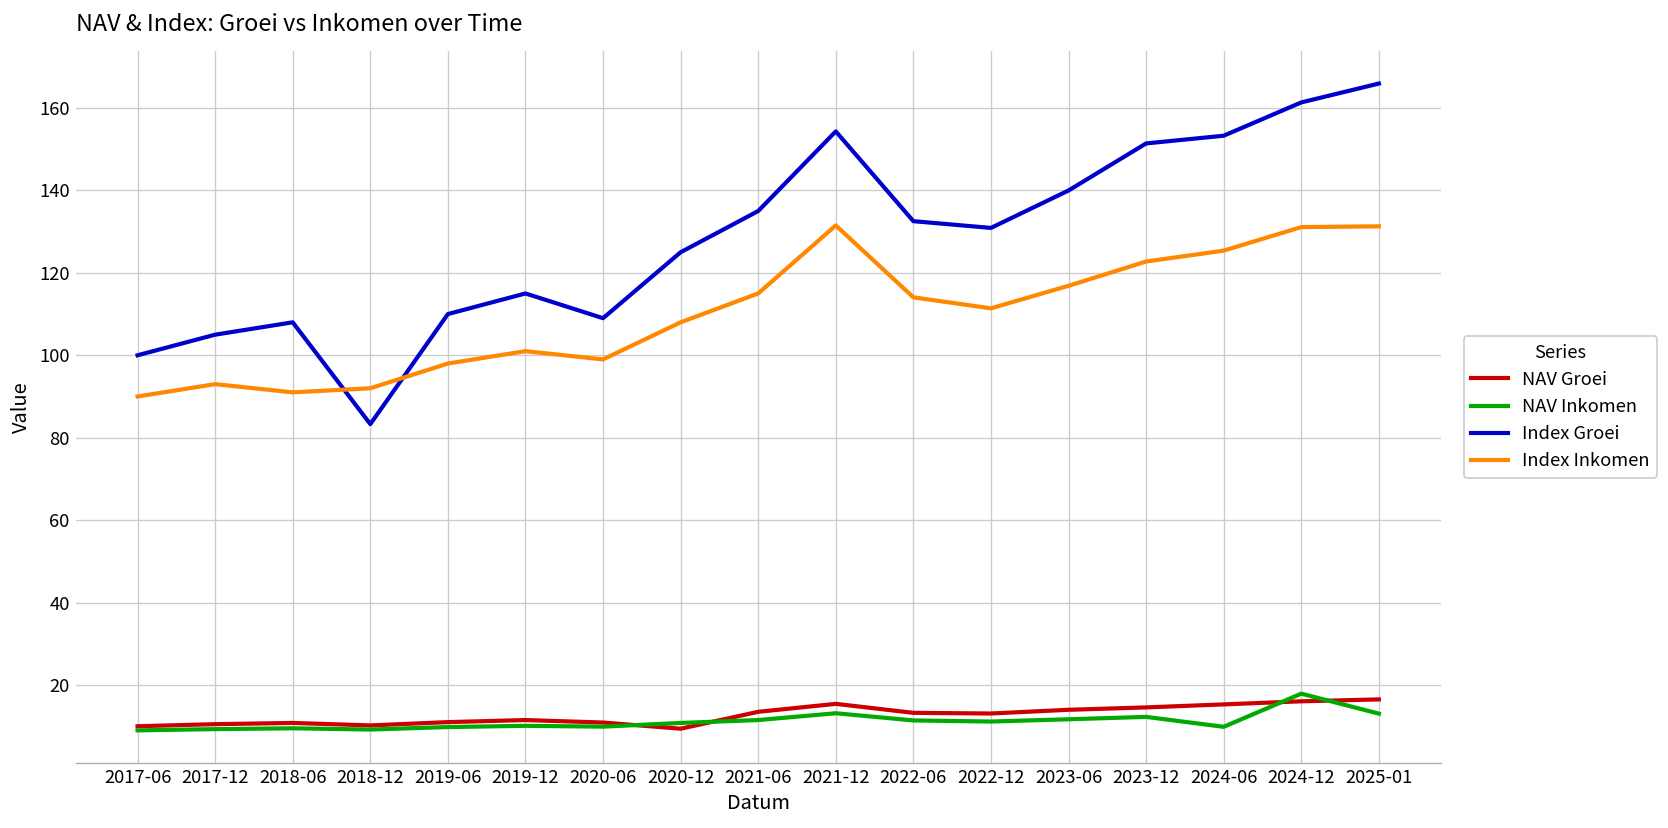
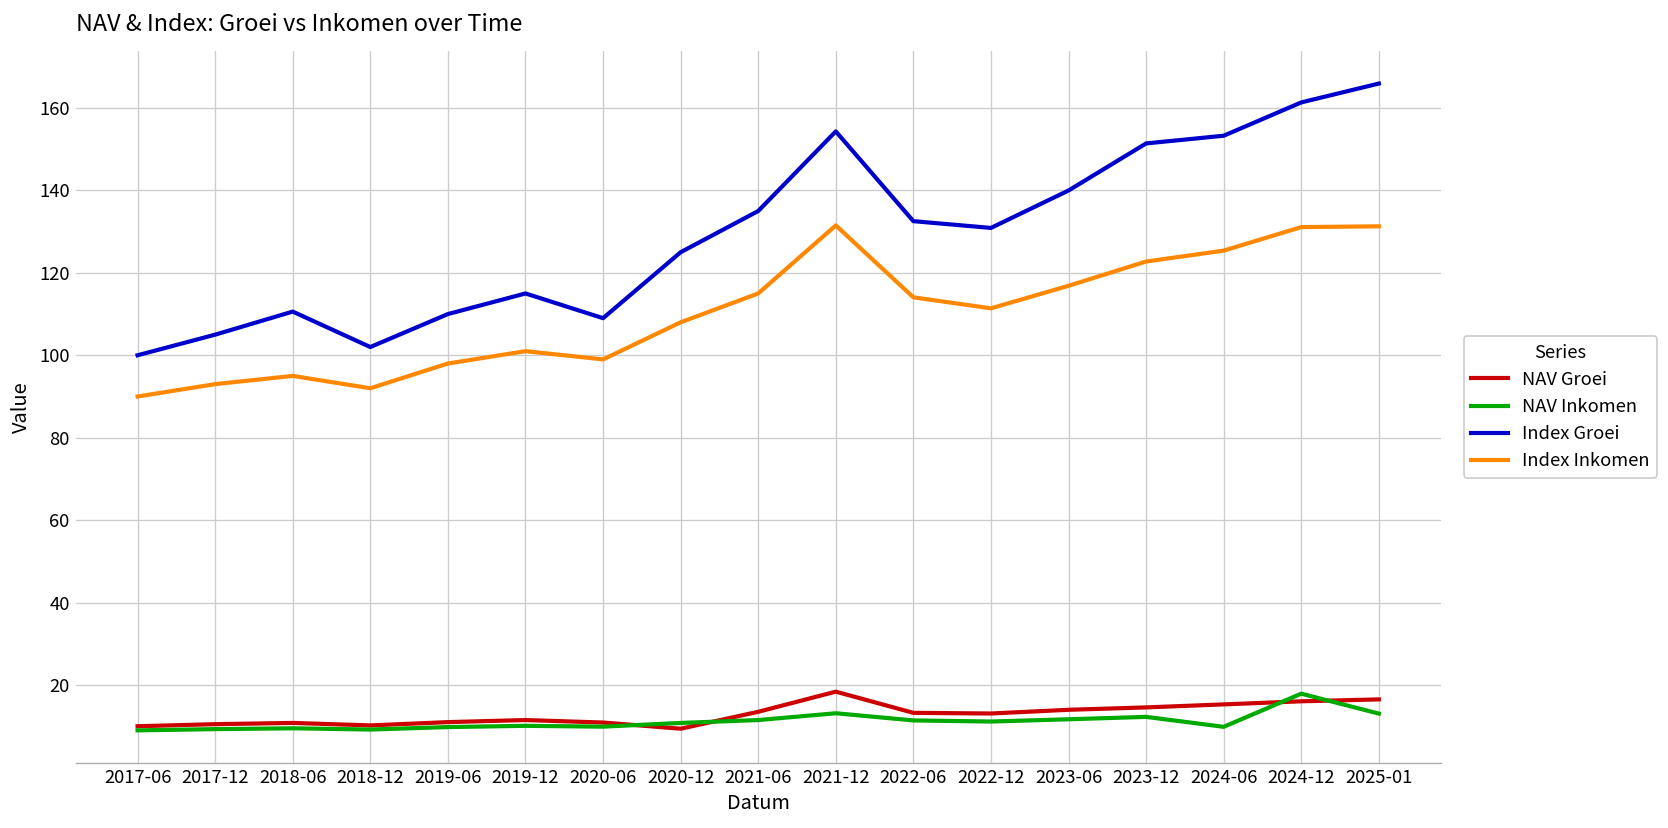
Index Groei, 2018-06: 108 -> 111
Index Inkomen, 2018-06: 91 -> 95
Index Groei, 2018-12: 83 -> 102
NAV Groei, 2021-12: 15 -> 18
